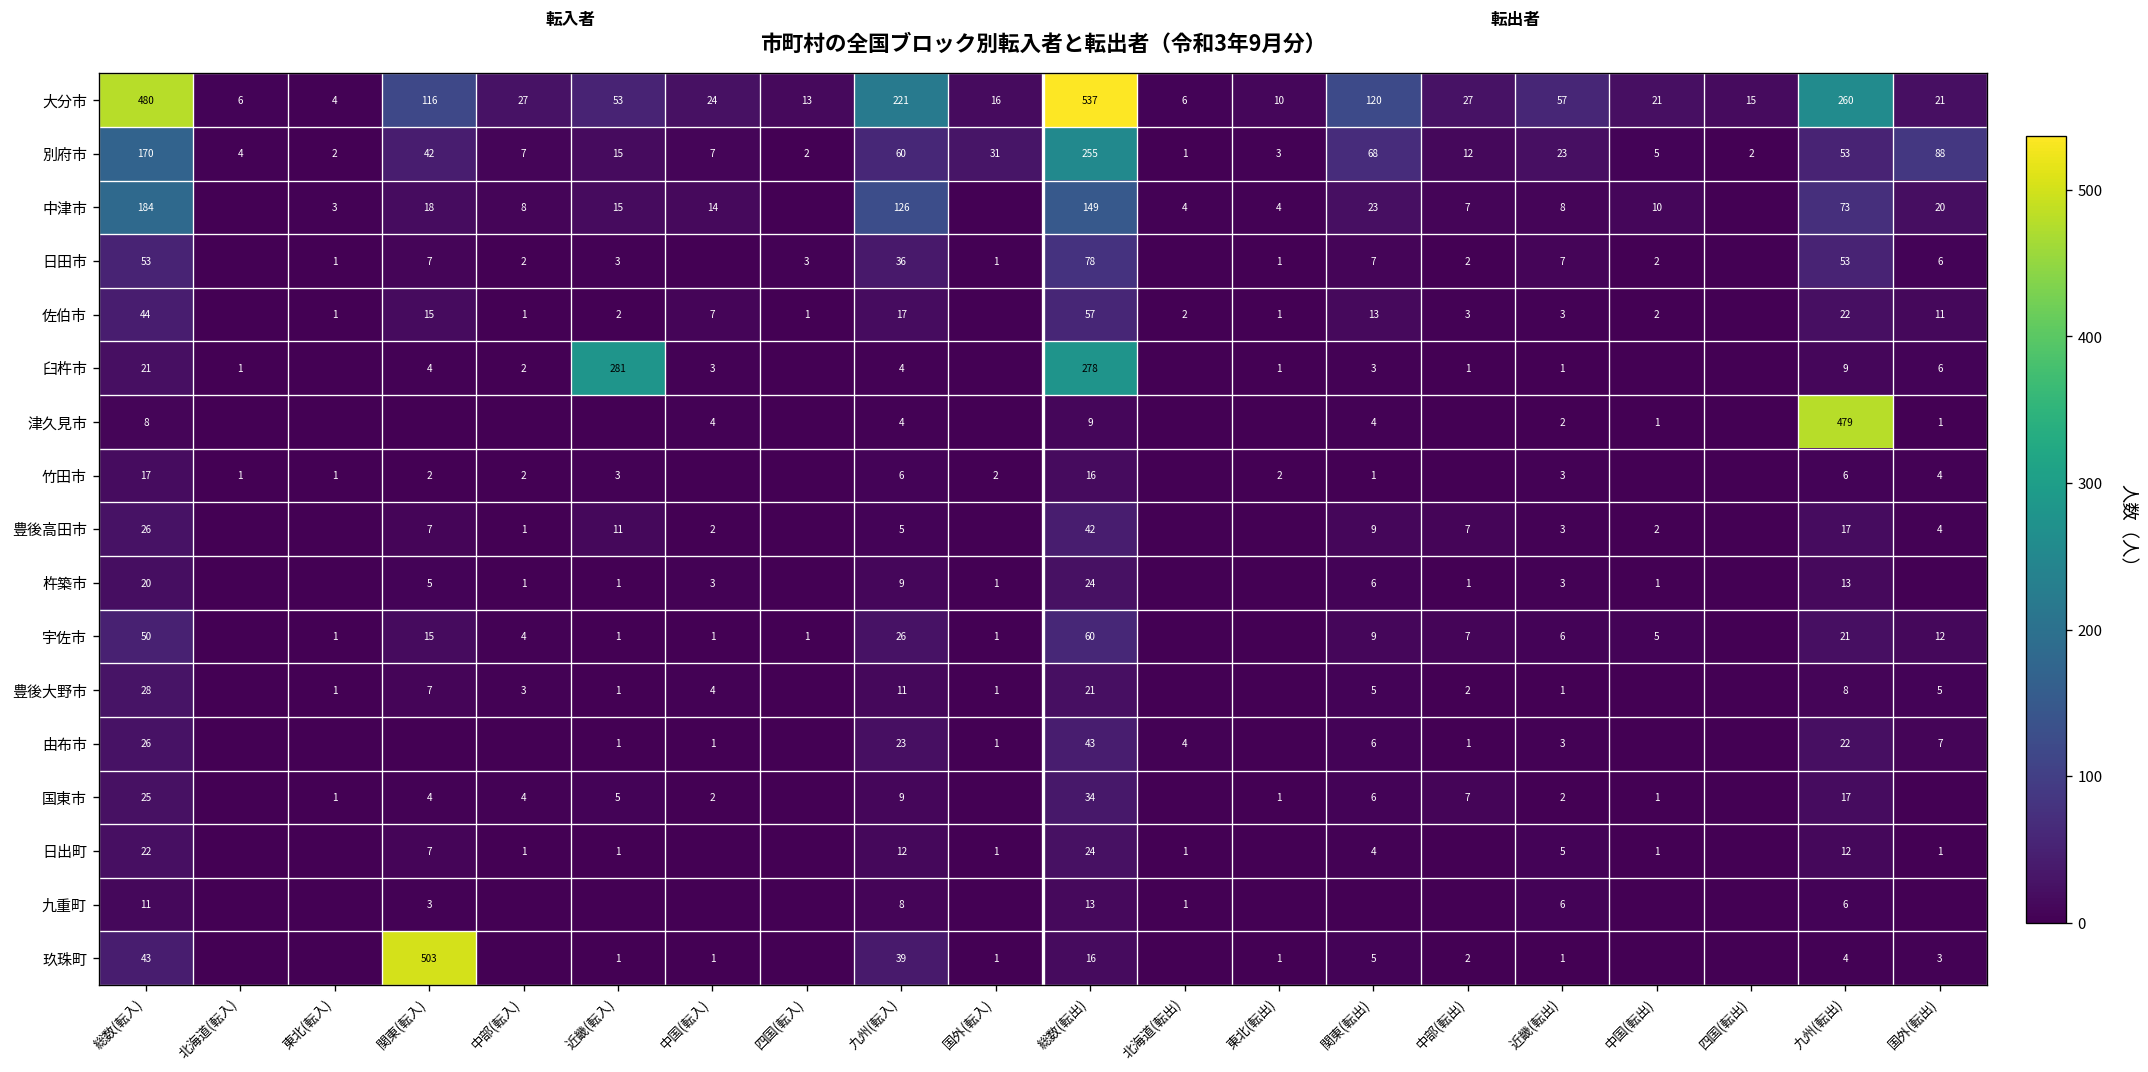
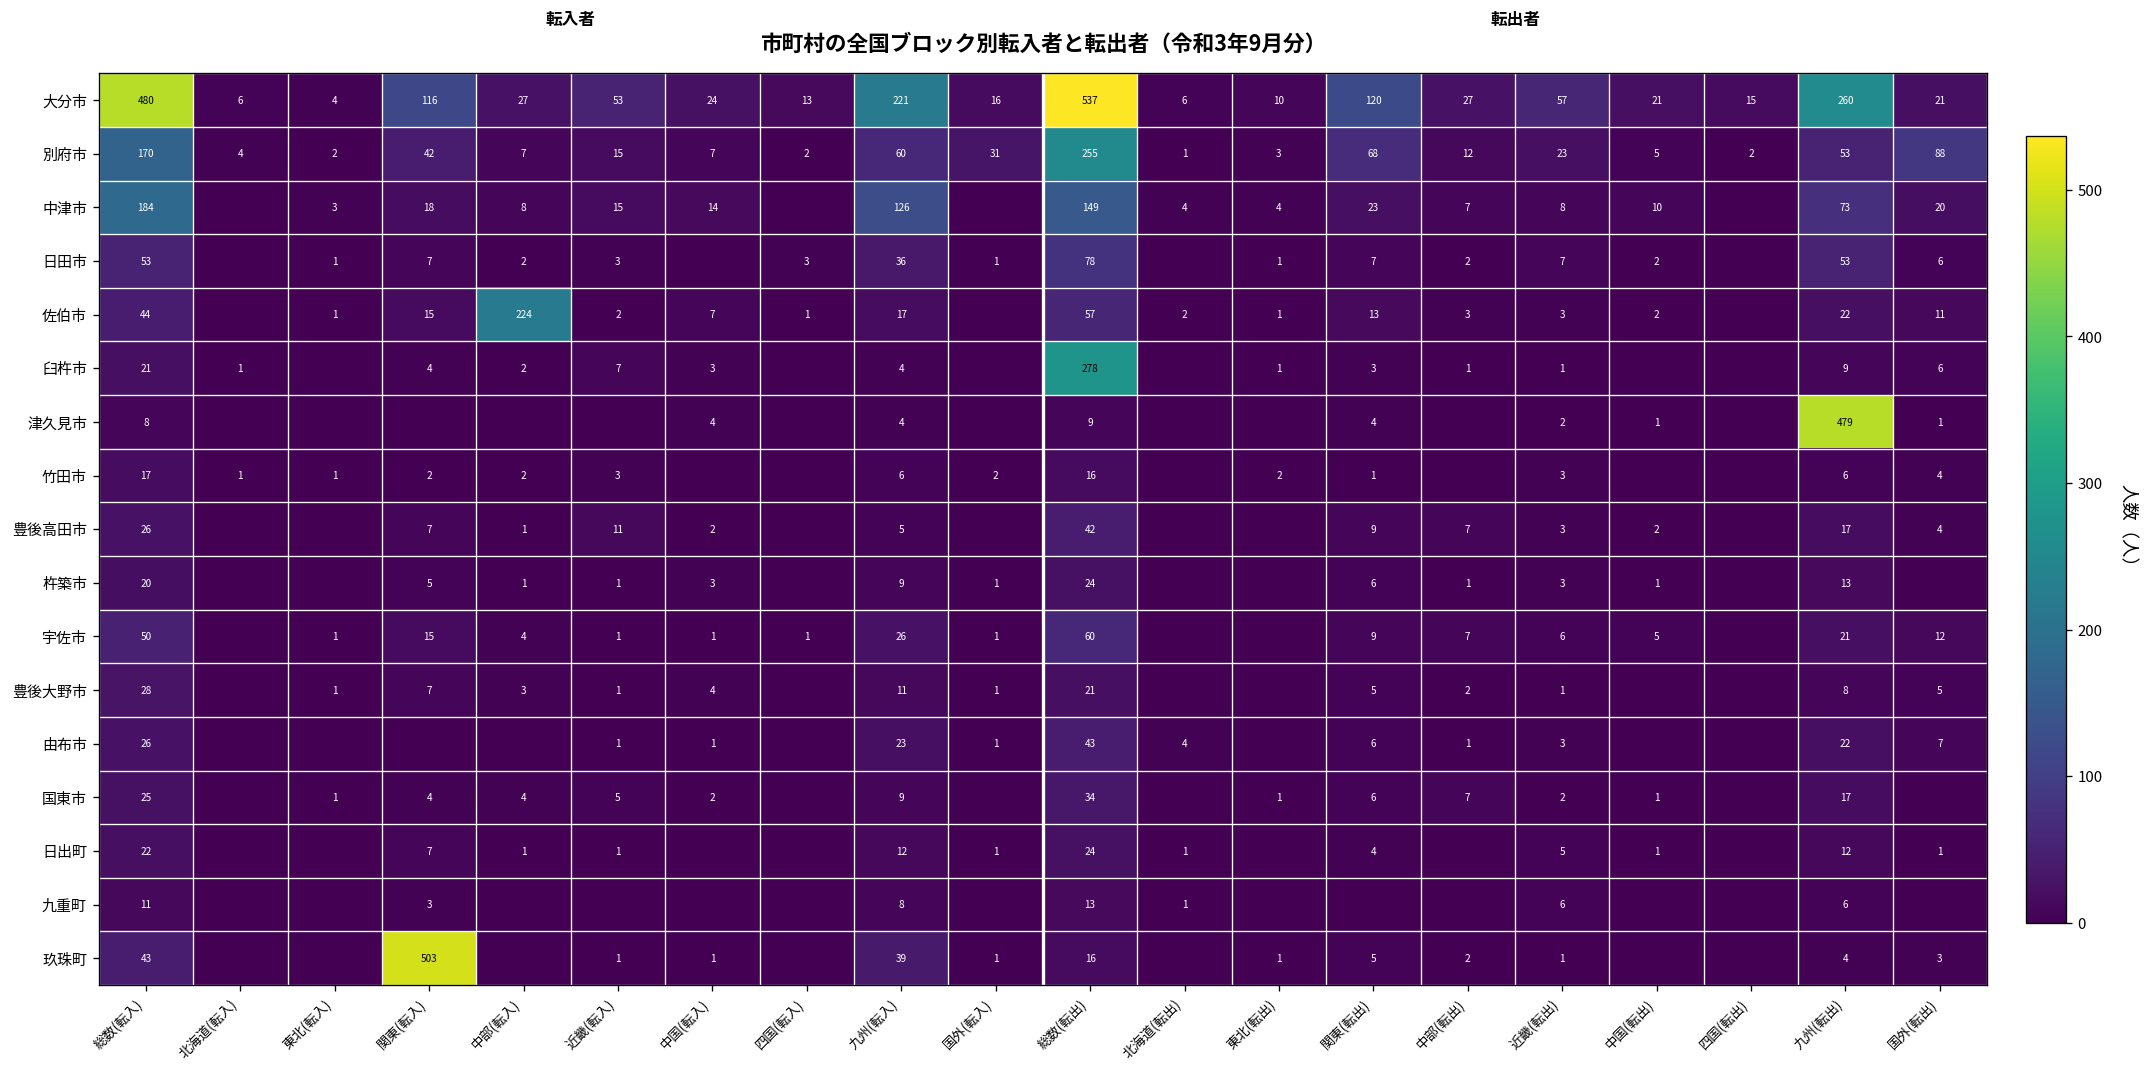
佐伯市, 中部(転入): 1 -> 224
臼杵市, 近畿(転入): 281 -> 7
